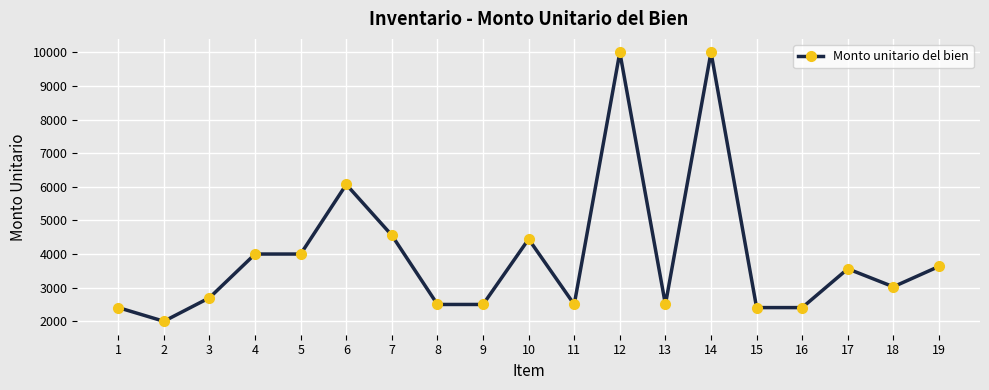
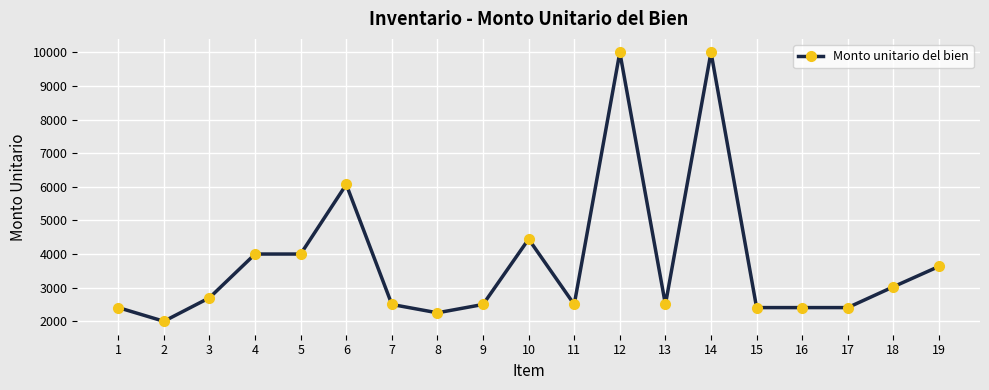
7: 4600 -> 2500
8: 2500 -> 2300
17: 3600 -> 2400
